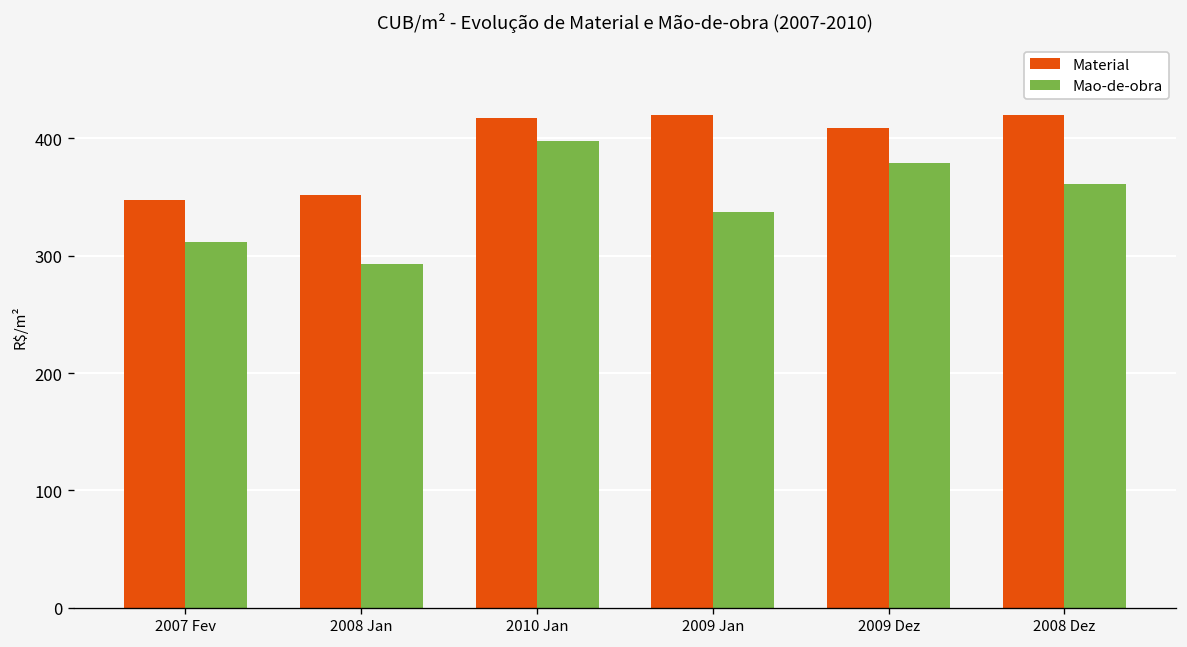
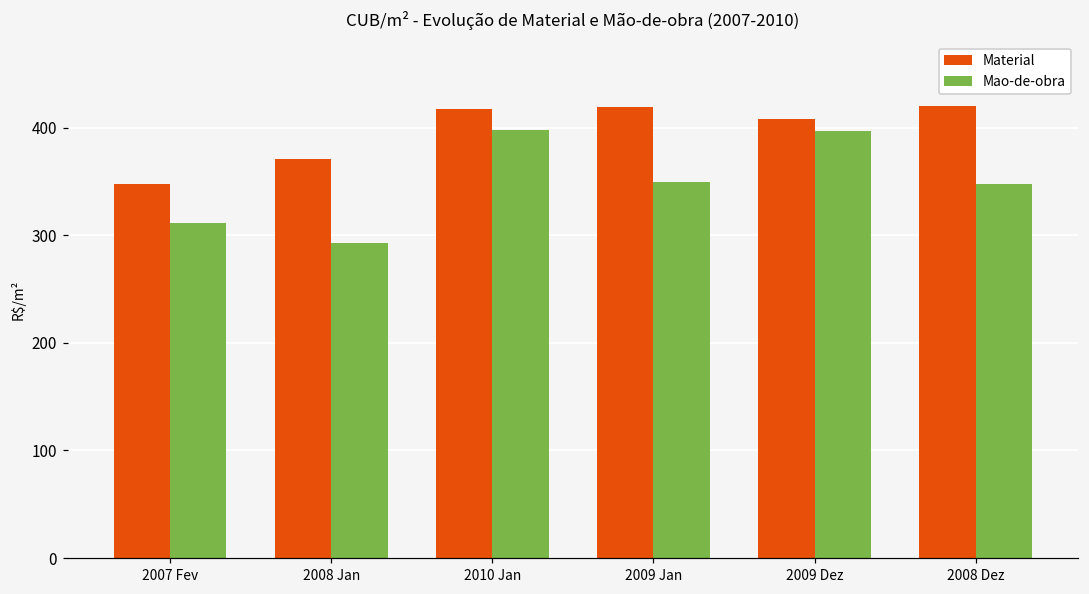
Material, 2008 Jan: 350 -> 370
Mao-de-obra, 2009 Jan: 340 -> 350
Mao-de-obra, 2009 Dez: 380 -> 400
Mao-de-obra, 2008 Dez: 360 -> 350
